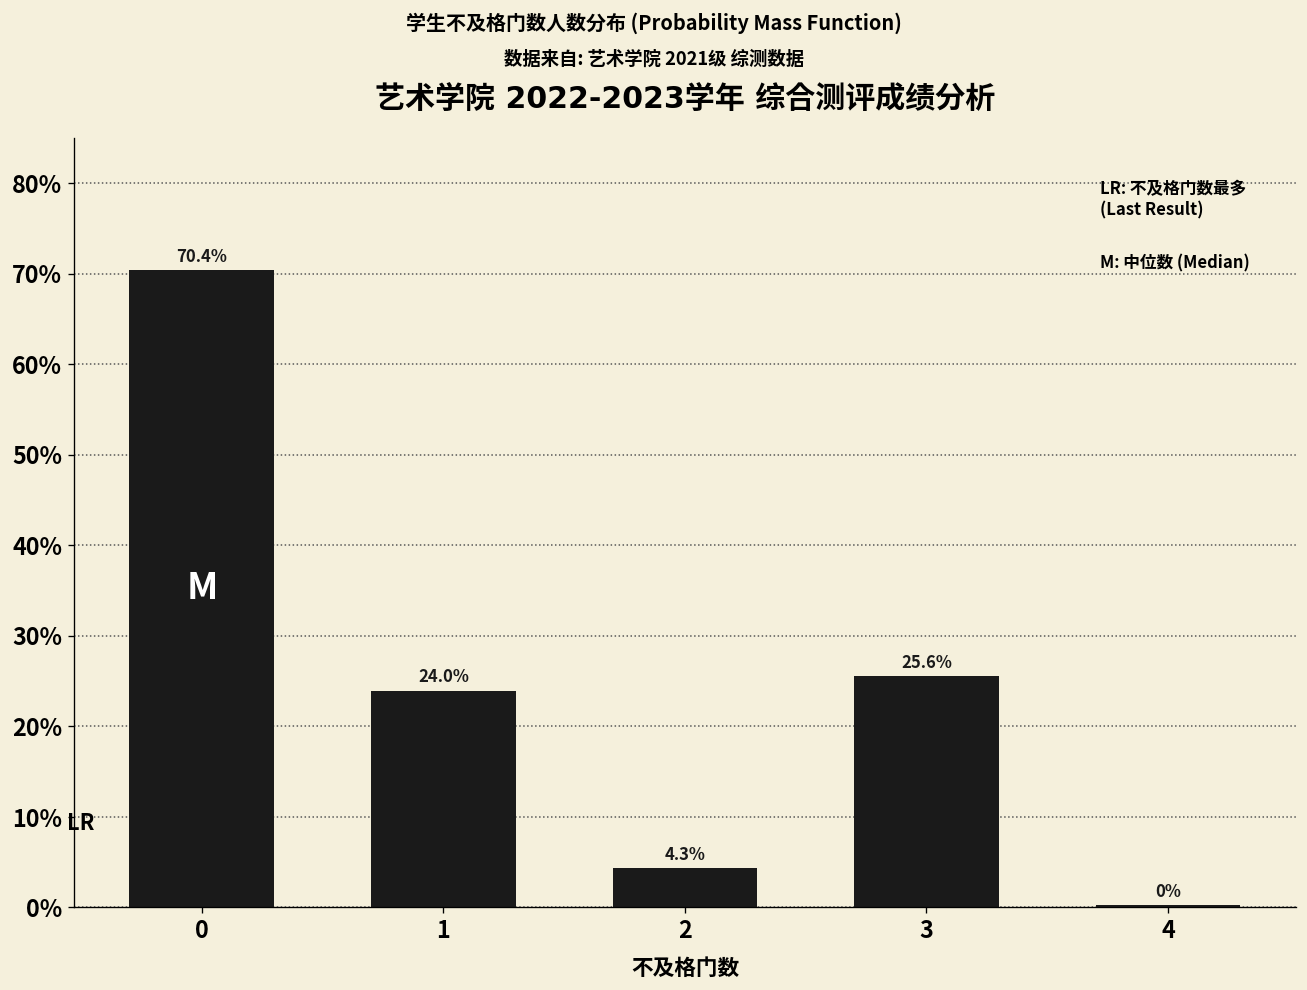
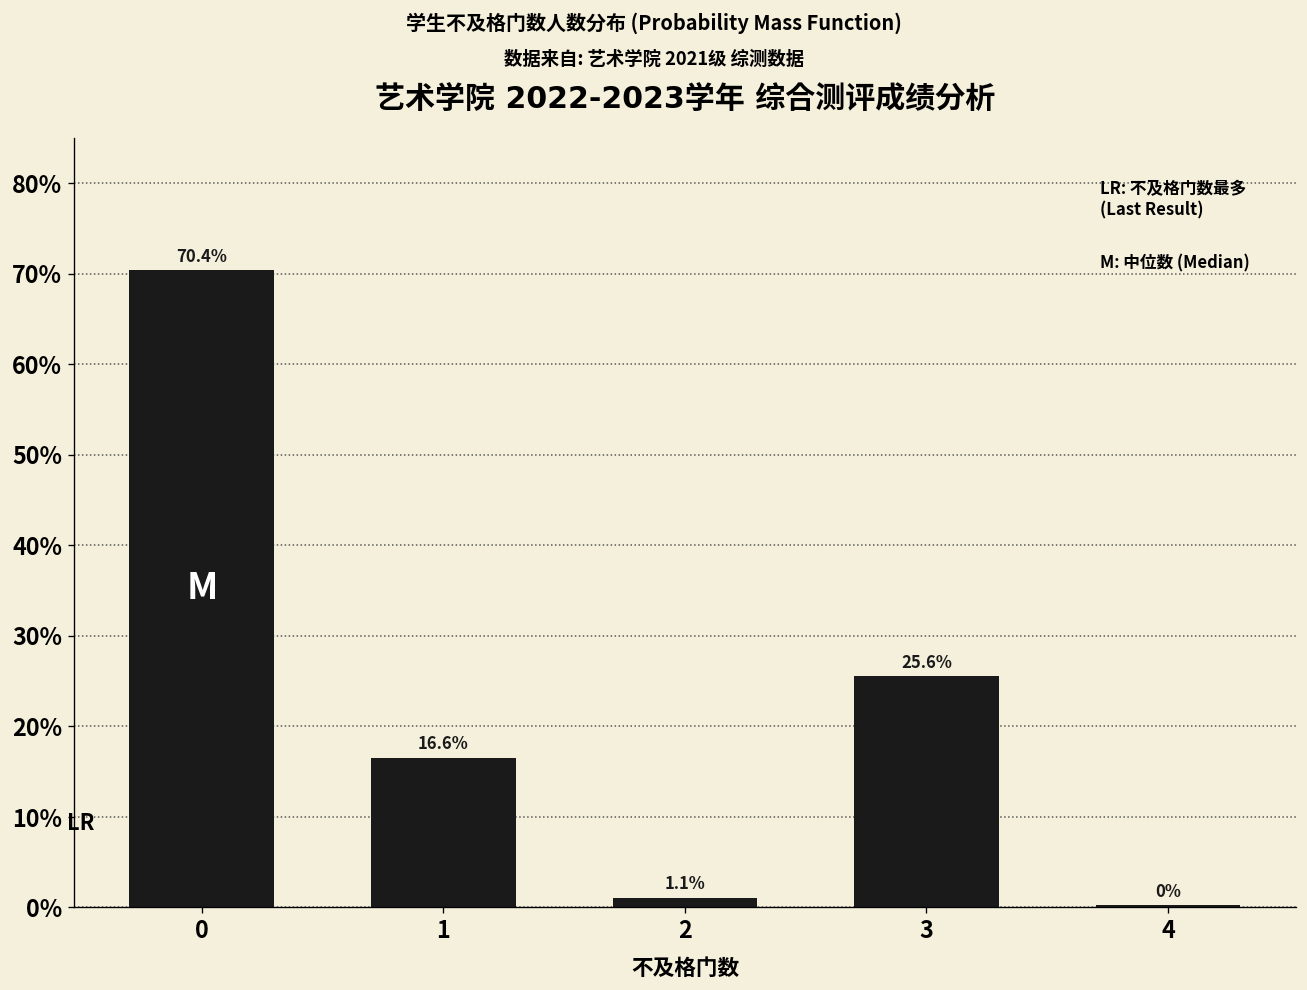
1: 24.0% -> 16.6%
2: 4.3% -> 1.1%
